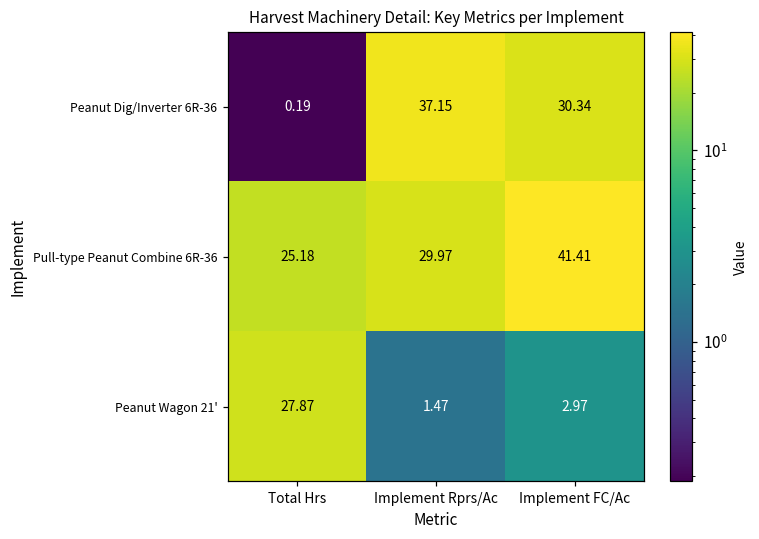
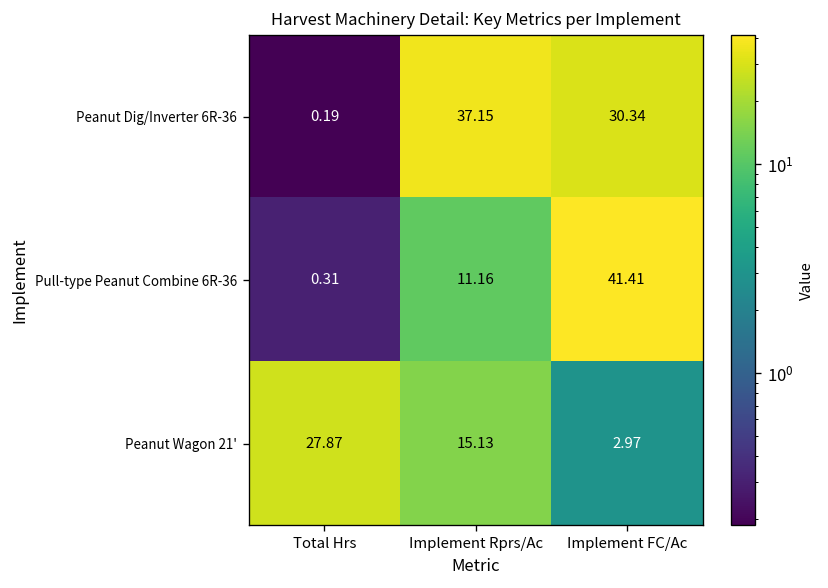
Pull-type Peanut Combine 6R-36, Total Hrs: 25.18 -> 0.31
Pull-type Peanut Combine 6R-36, Implement Rprs/Ac: 29.97 -> 11.16
Peanut Wagon 21', Implement Rprs/Ac: 1.47 -> 15.13
